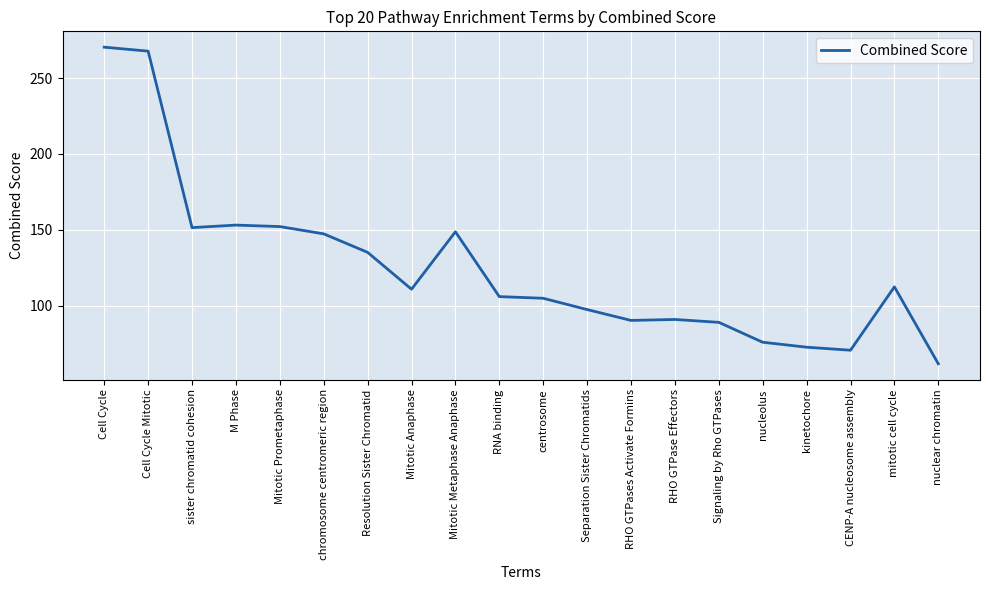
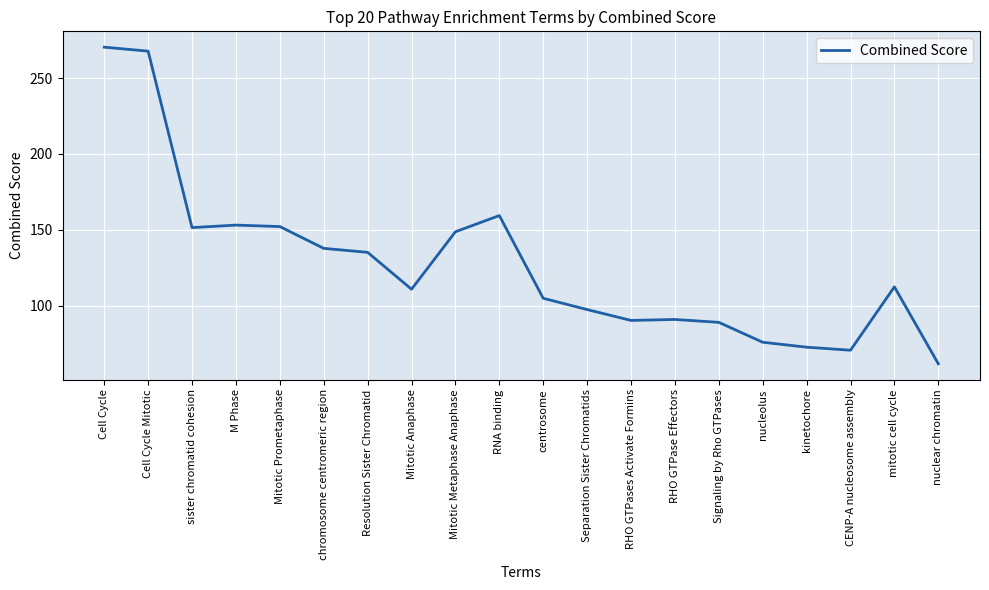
chromosome centromeric region: 147 -> 138
RNA binding: 106 -> 159
